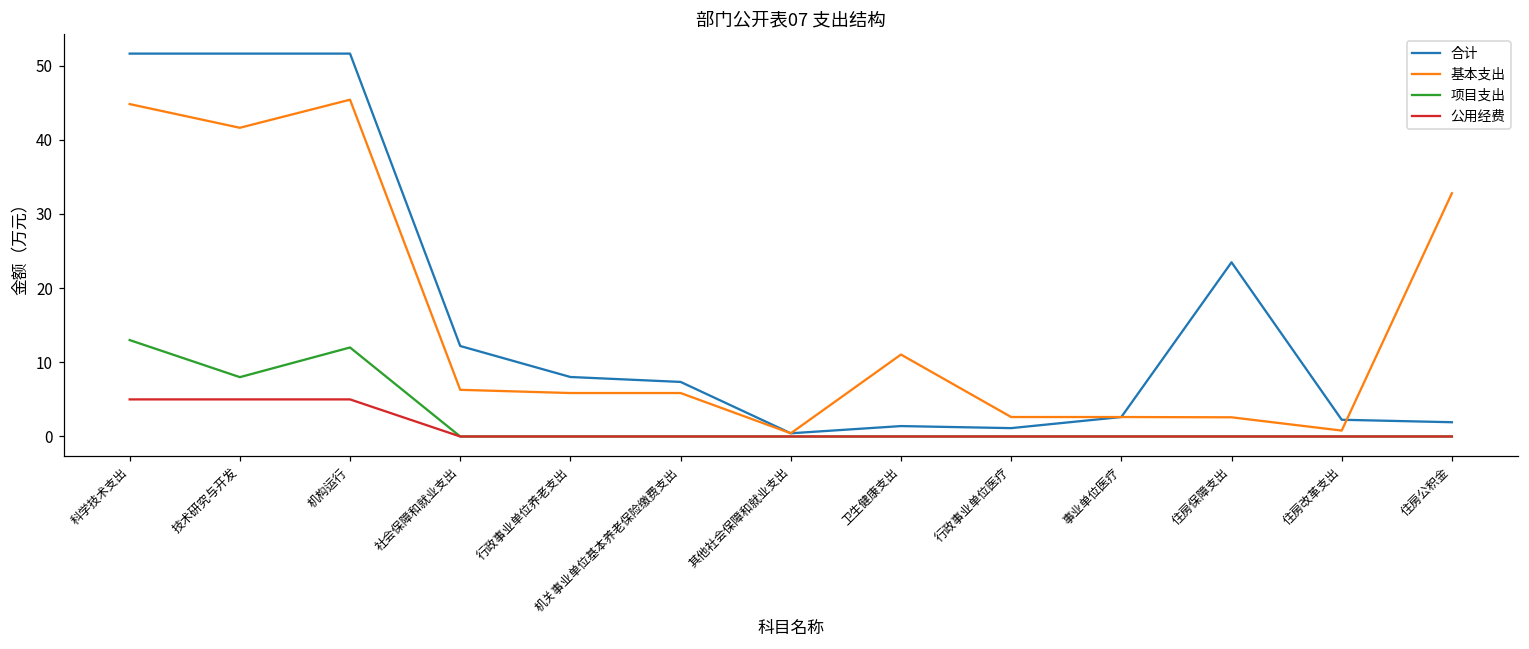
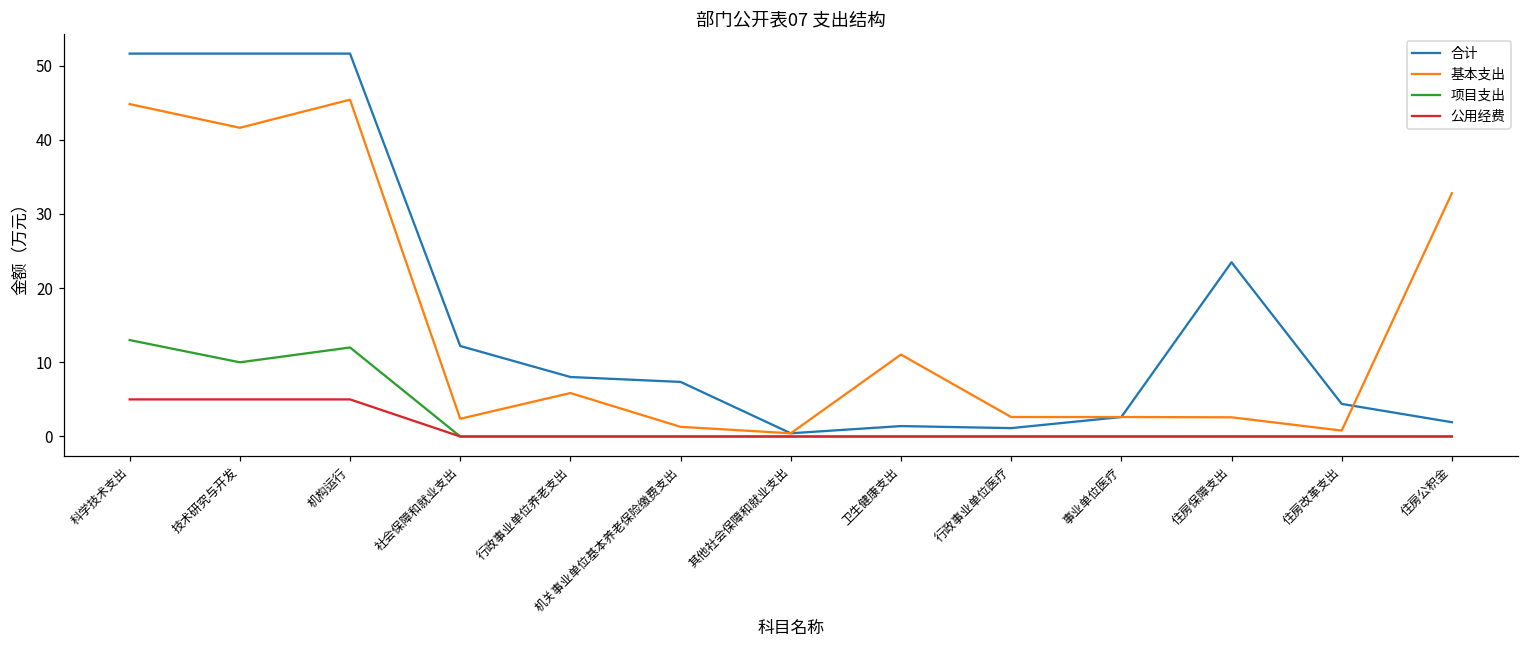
项目支出, 技术研究与开发: 8 -> 10
基本支出, 社会保障和就业支出: 6 -> 2
基本支出, 机关事业单位基本养老保险缴费支出: 6 -> 1
合计, 住房改革支出: 2 -> 4
